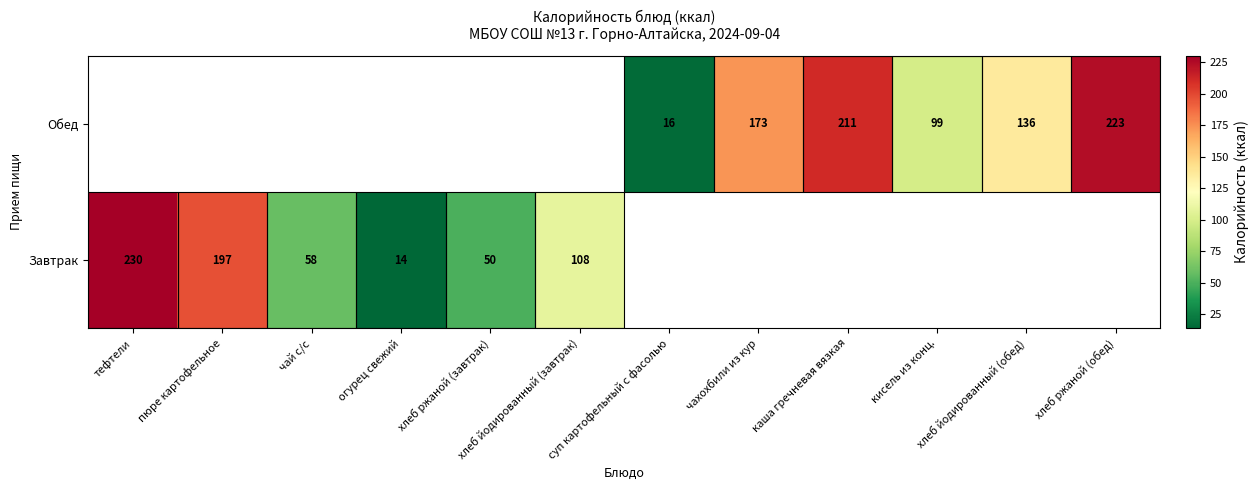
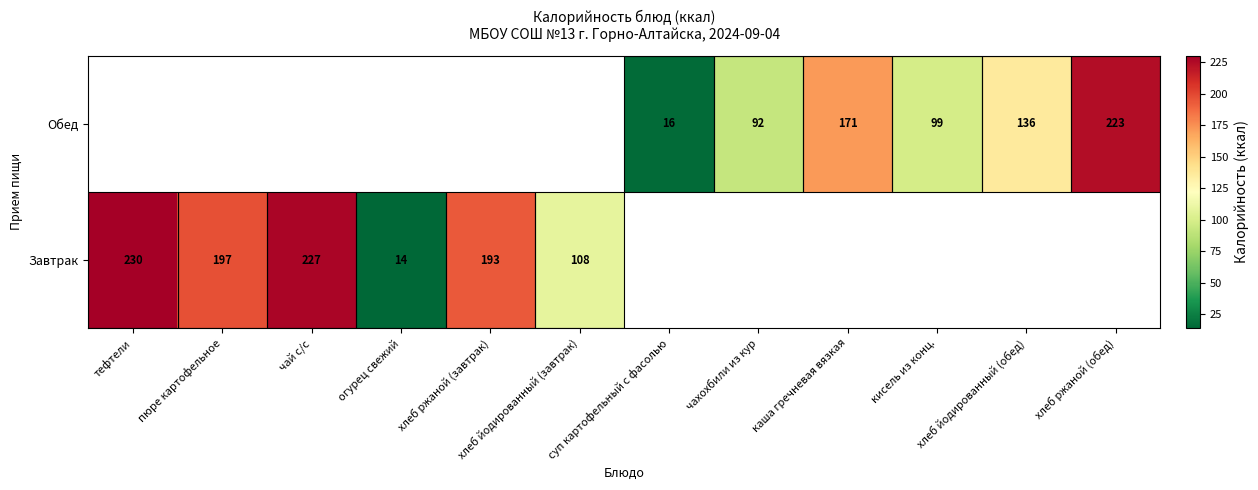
Обед, чахохбили из кур: 173 -> 92
Обед, каша гречневая вязкая: 211 -> 171
Завтрак, чай с/с: 58 -> 227
Завтрак, хлеб ржаной (завтрак): 50 -> 193
